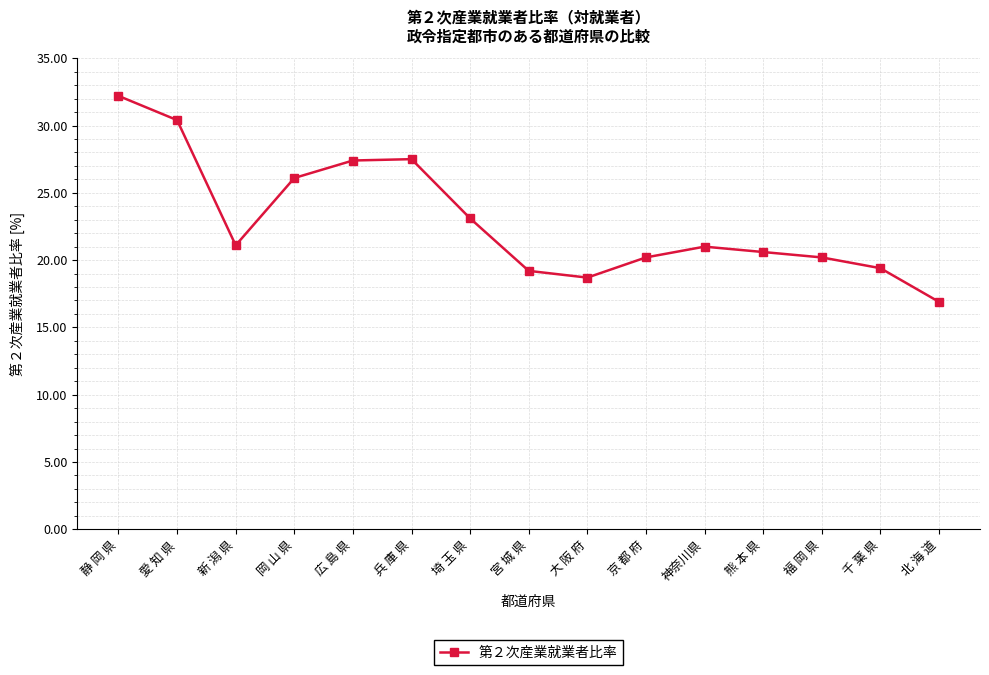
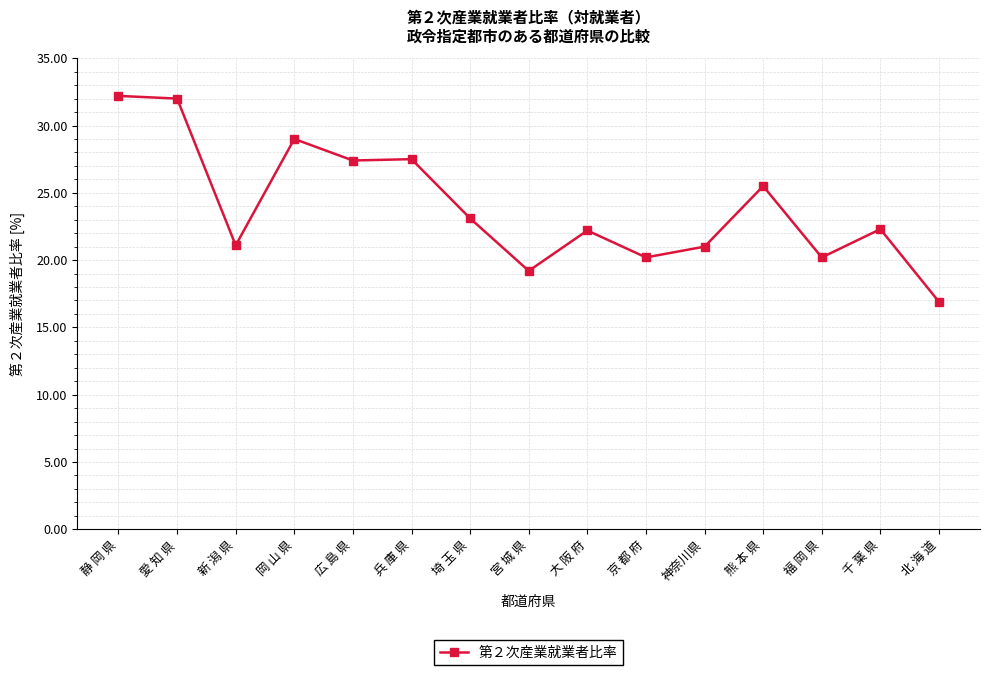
愛 知 県: 30.4 -> 32.0
岡 山 県: 26.1 -> 29.0
大 阪 府: 18.7 -> 22.2
熊 本 県: 20.6 -> 25.5
千 葉 県: 19.4 -> 22.3
